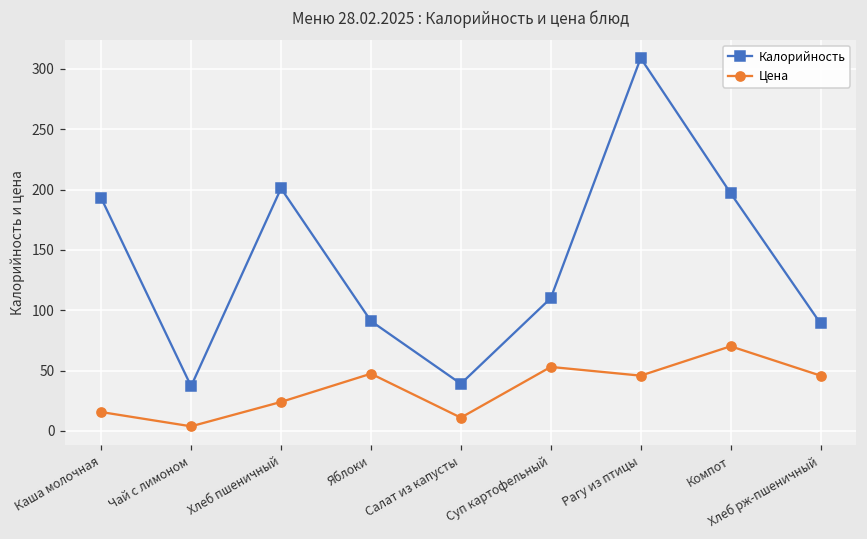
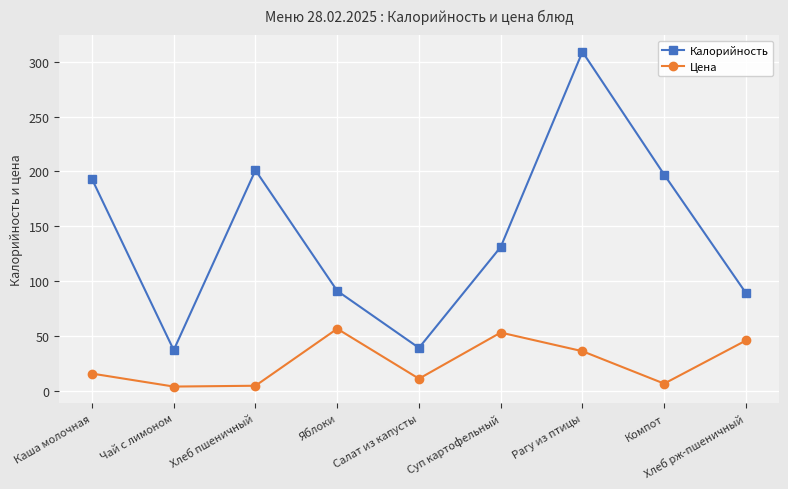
Цена, Хлеб пшеничный: 24 -> 4
Цена, Яблоки: 47 -> 56
Калорийность, Суп картофельный: 110 -> 131
Цена, Рагу из птицы: 46 -> 36
Цена, Компот: 70 -> 6
